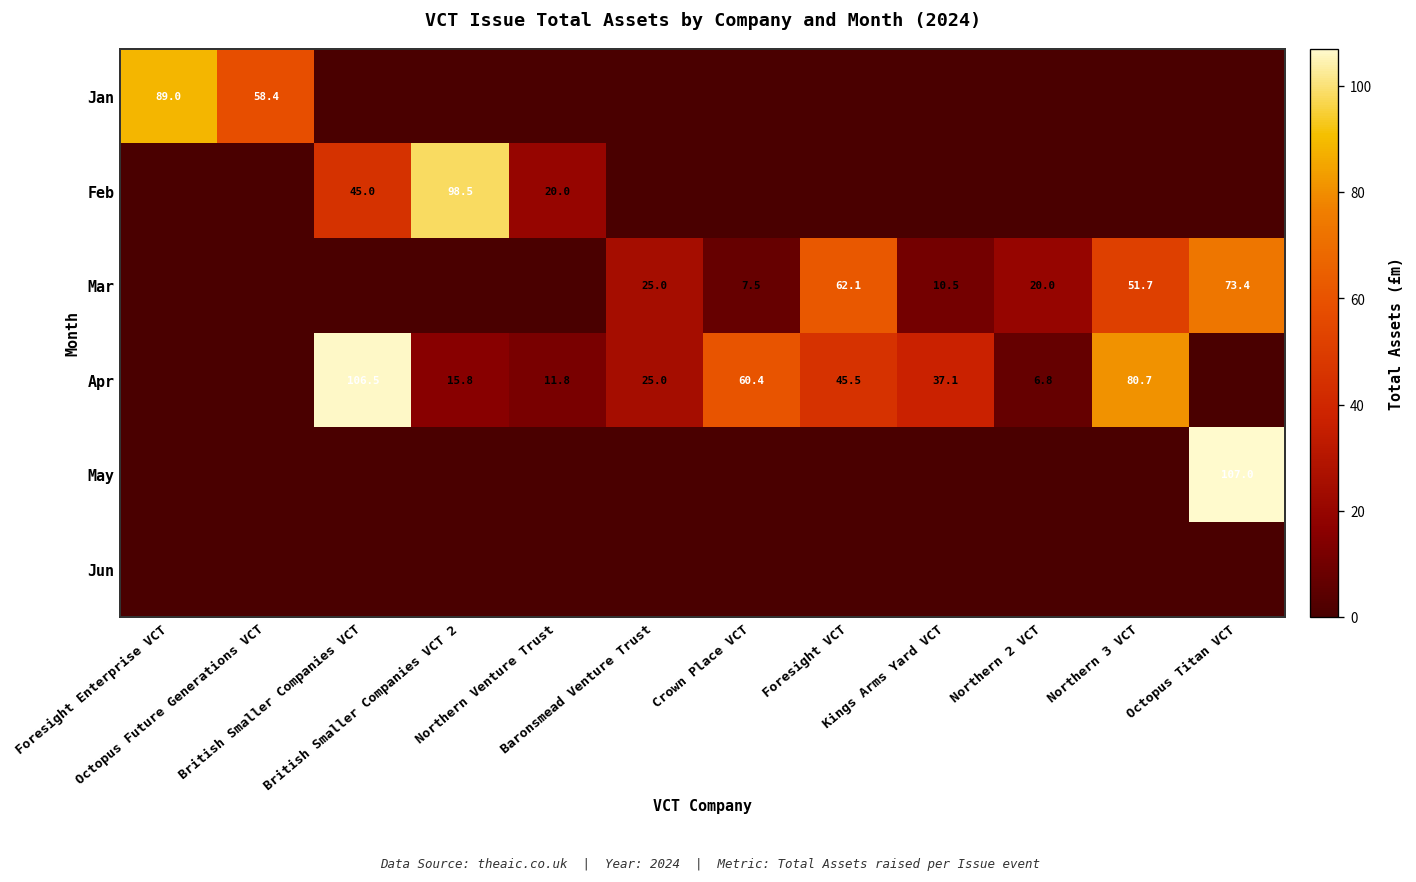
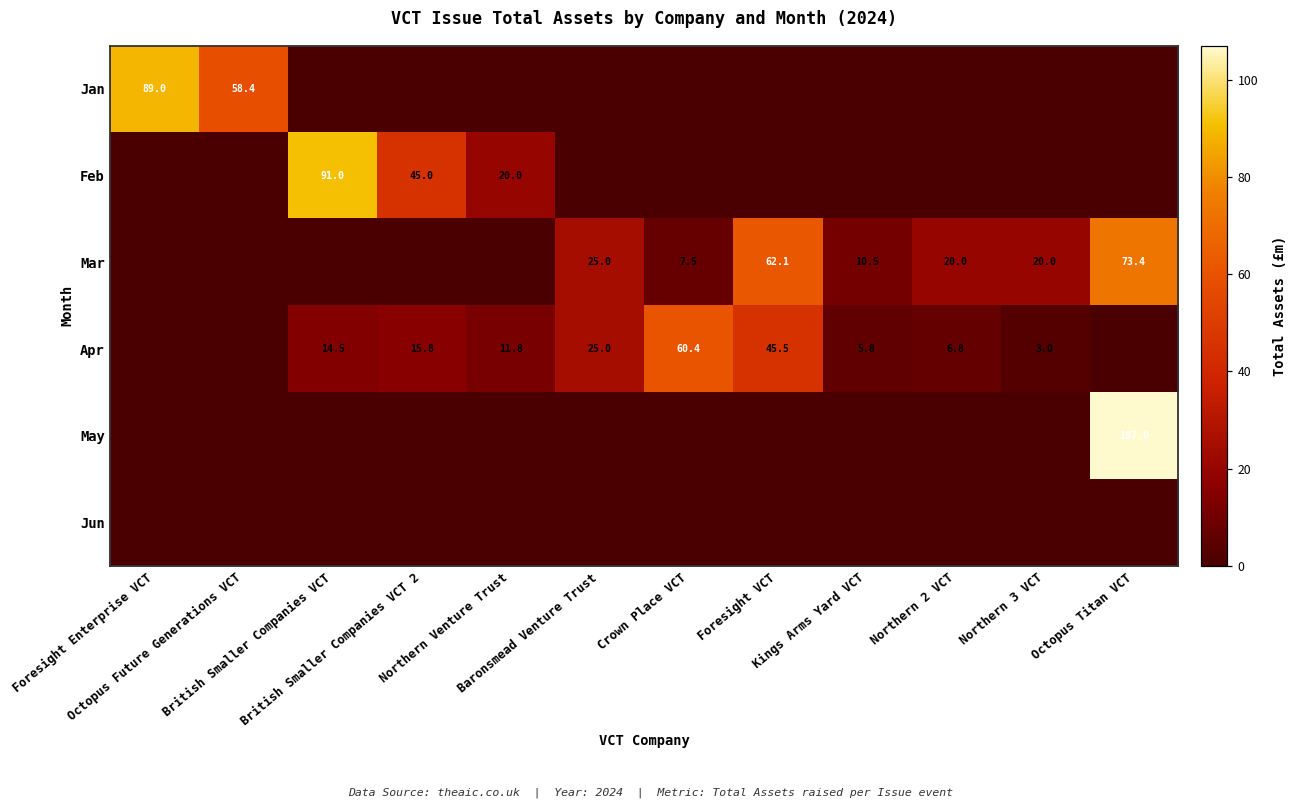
Feb, British Smaller Companies VCT: 45.0 -> 91.0
Feb, British Smaller Companies VCT 2: 98.5 -> 45.0
Mar, Northern 3 VCT: 51.7 -> 20.0
Apr, British Smaller Companies VCT: 106.5 -> 14.5
Apr, Kings Arms Yard VCT: 37.1 -> 5.8
Apr, Northern 3 VCT: 80.7 -> 3.0
